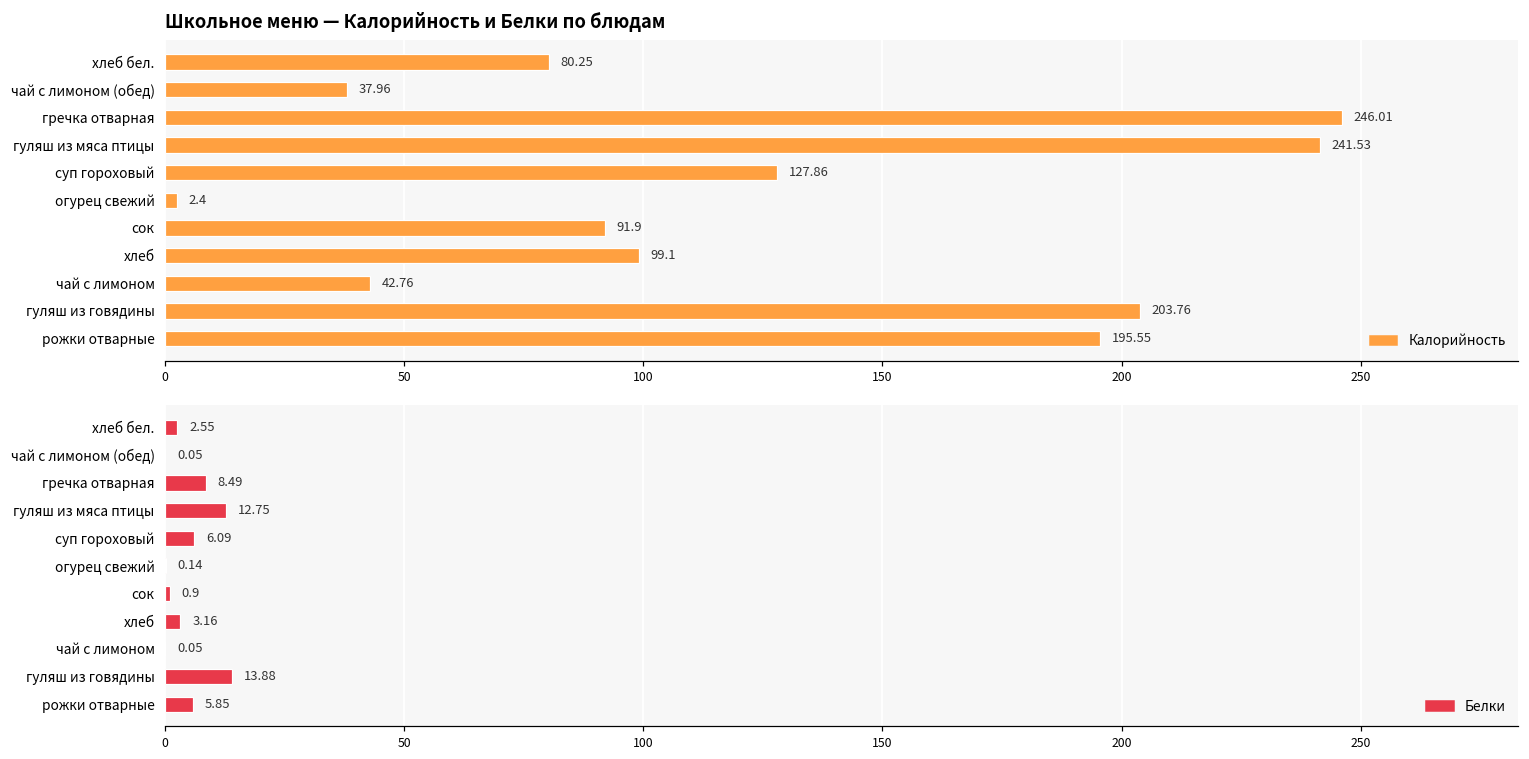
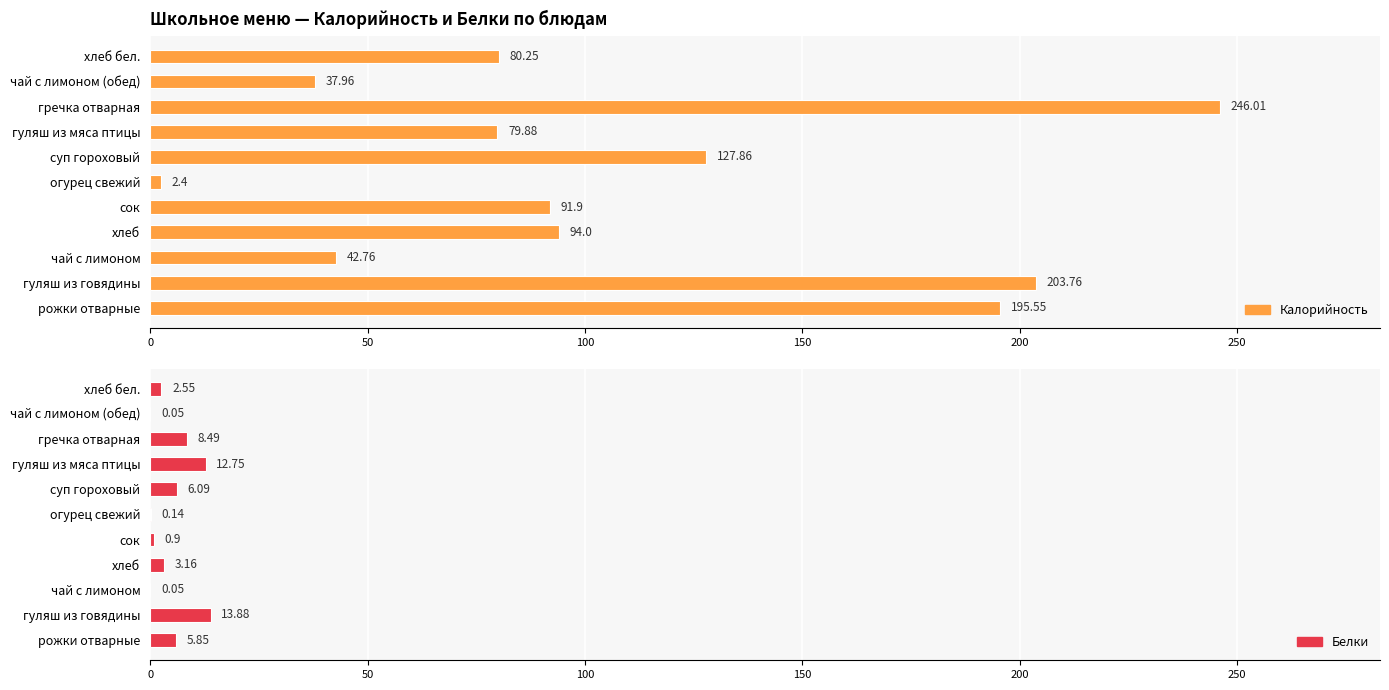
Школьное меню — Калорийность и Белки по блюдам, гуляш из мяса птицы: 241.53 -> 79.88
Школьное меню — Калорийность и Белки по блюдам, хлеб: 99.1 -> 94.0
